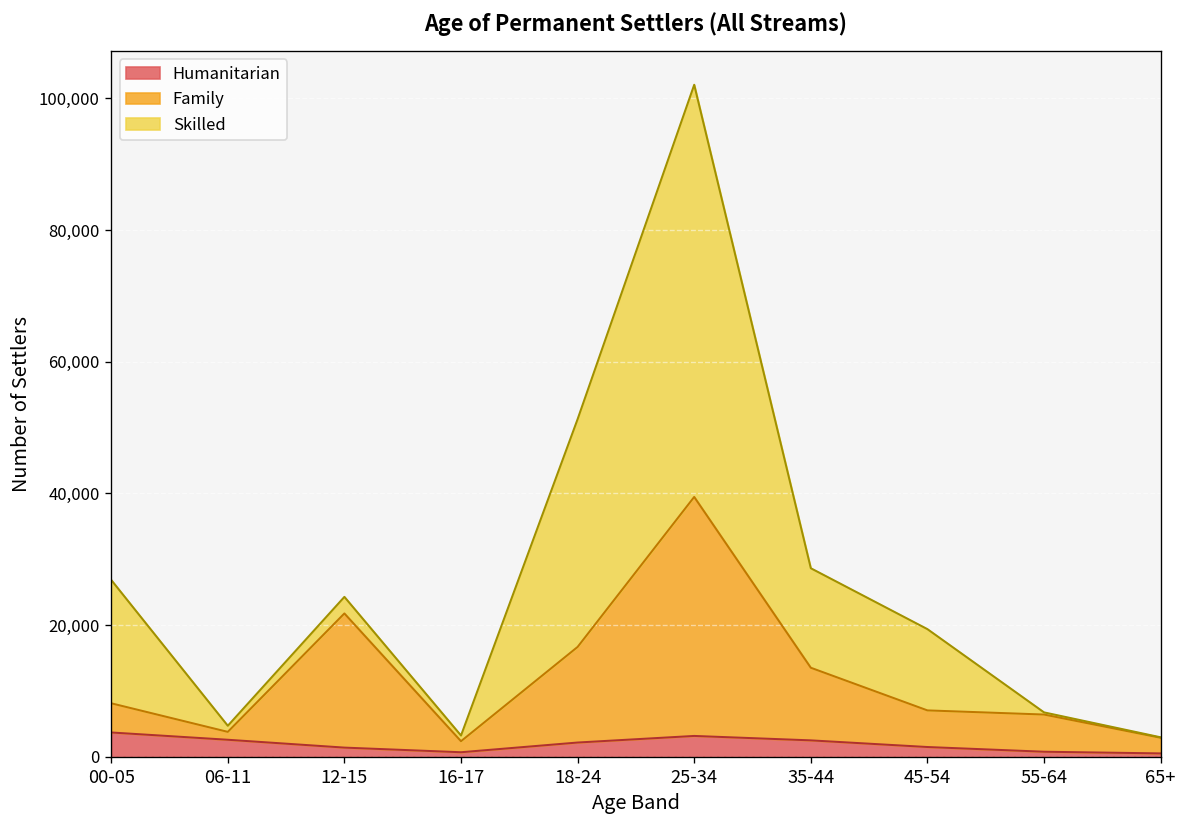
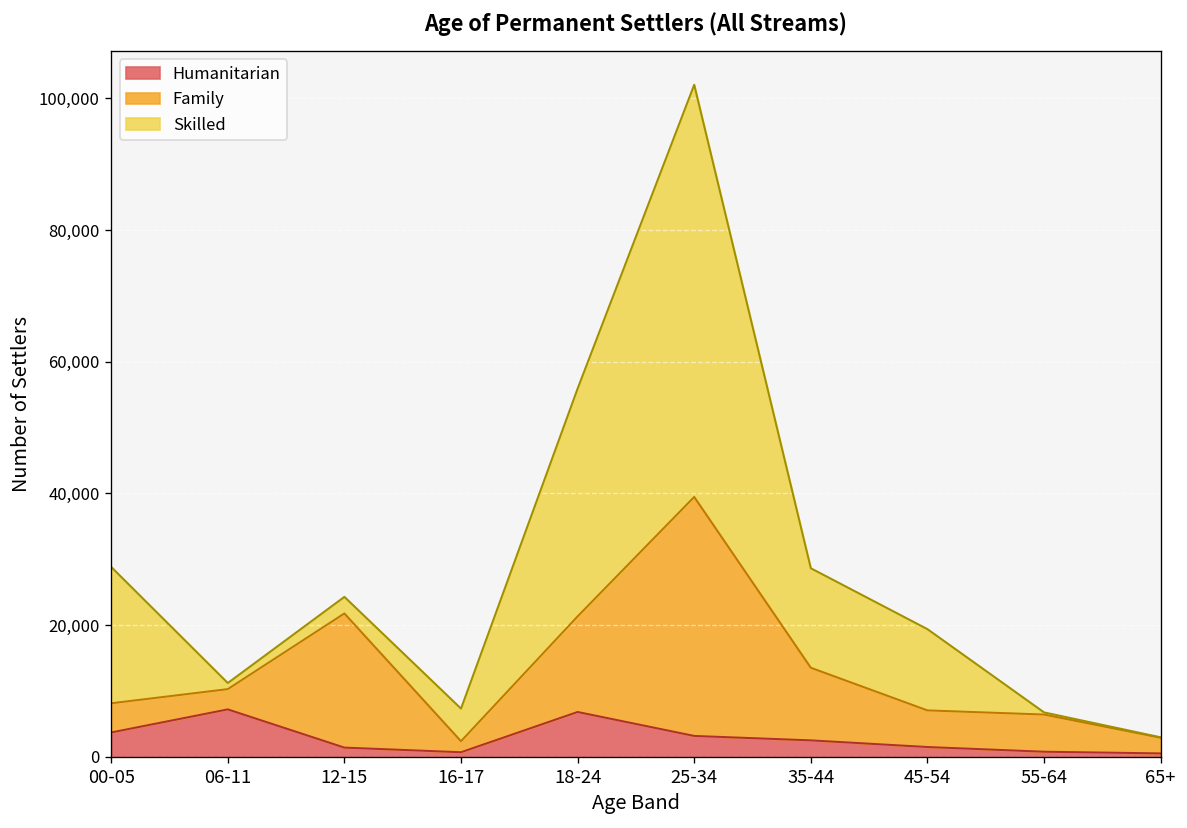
Skilled, 00-05: 19,000 -> 21,000
Humanitarian, 06-11: 3,000 -> 7,000
Family, 06-11: 1,000 -> 3,000
Skilled, 16-17: 1,000 -> 5,000
Humanitarian, 18-24: 2,000 -> 7,000
